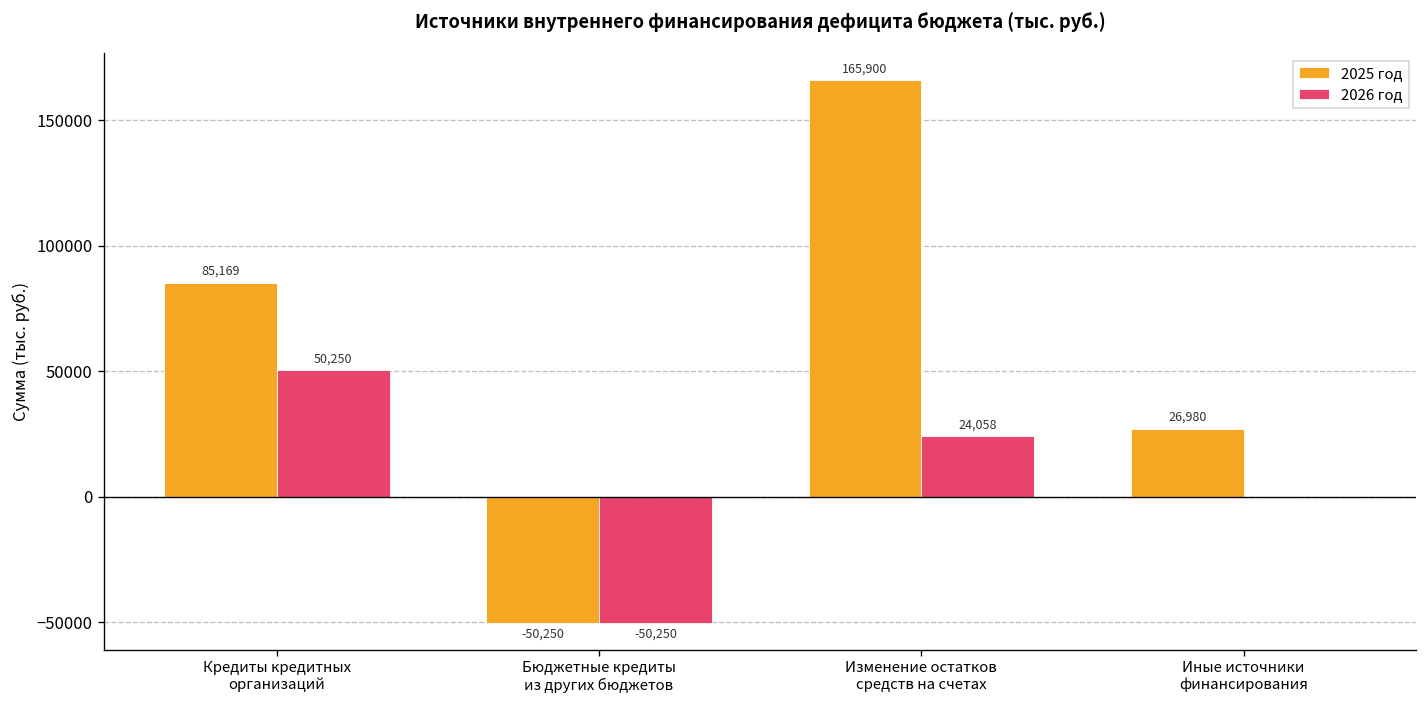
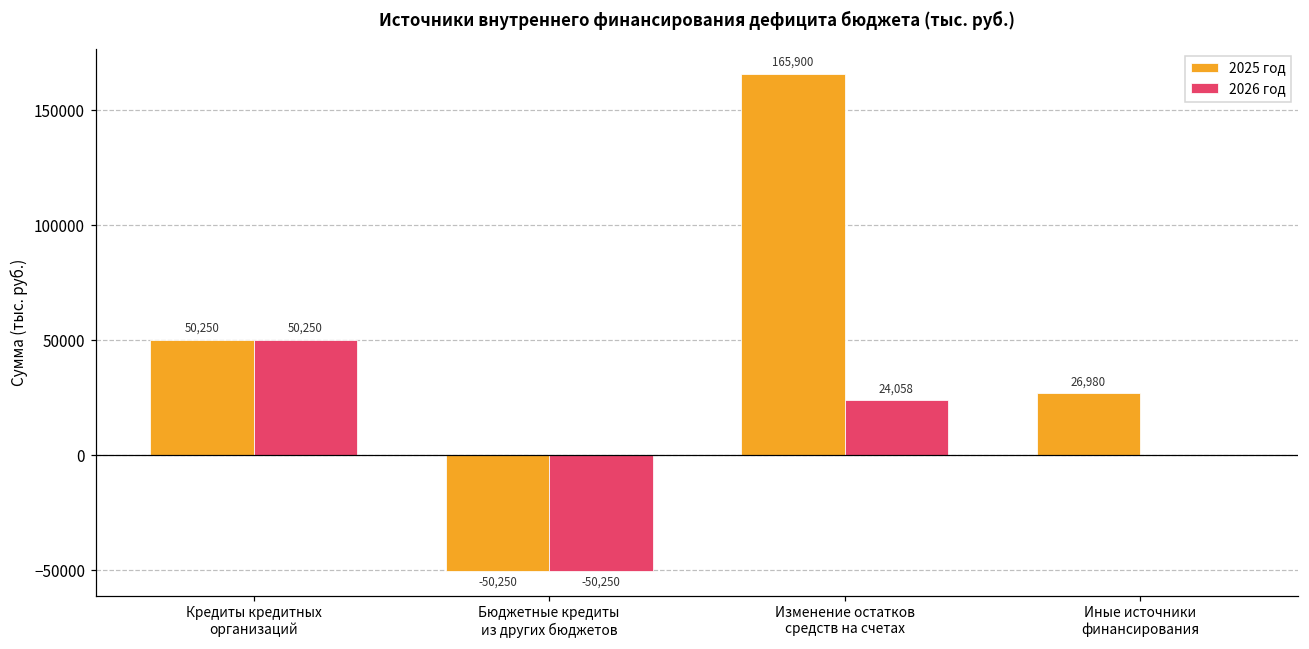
2025 год, Кредиты кредитных организаций: 85,169 -> 50,250
